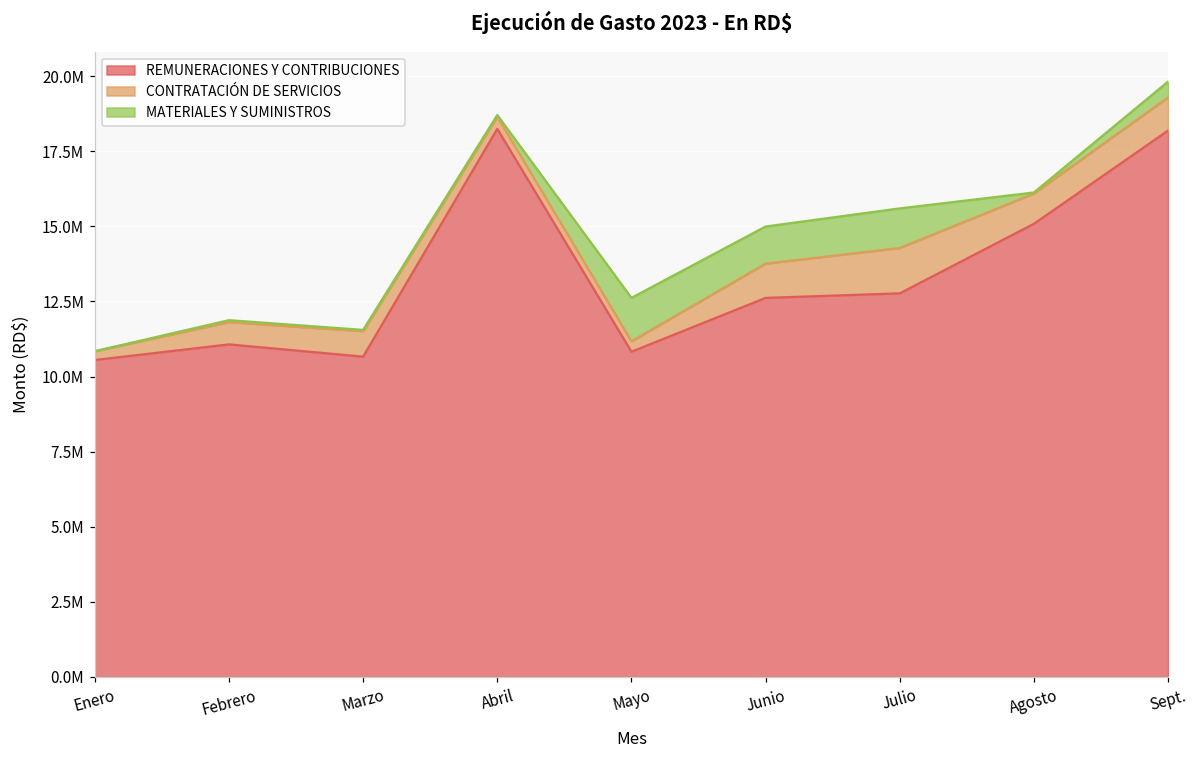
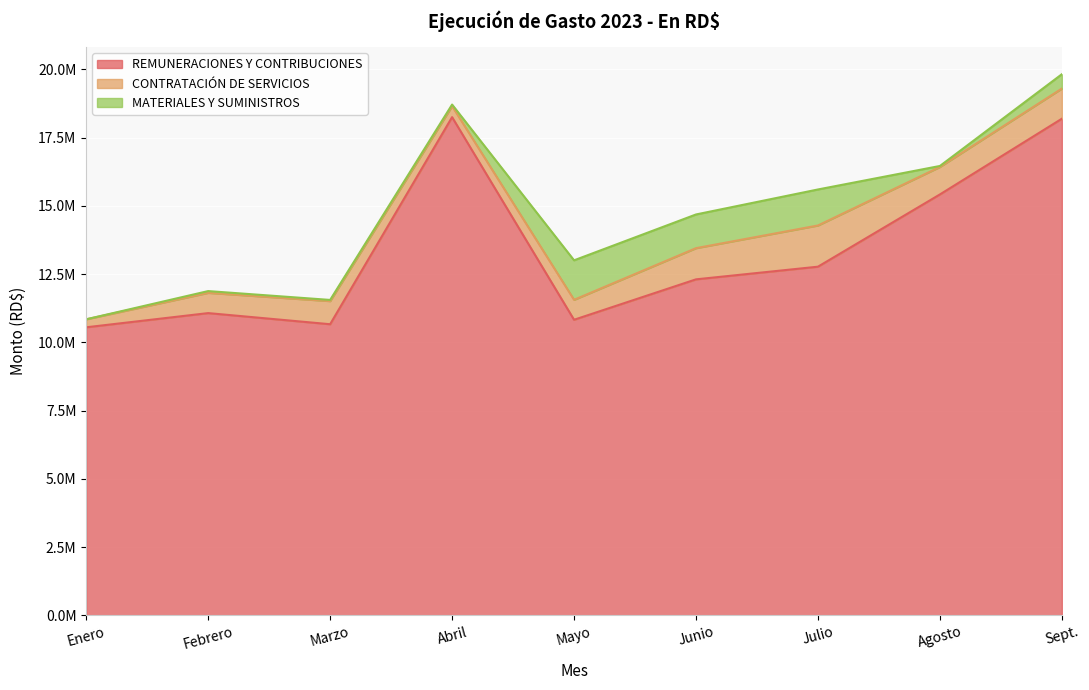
CONTRATACIÓN DE SERVICIOS, Mayo: 300000 -> 700000
REMUNERACIONES Y CONTRIBUCIONES, Junio: 12600000 -> 12300000
REMUNERACIONES Y CONTRIBUCIONES, Agosto: 15100000 -> 15400000
